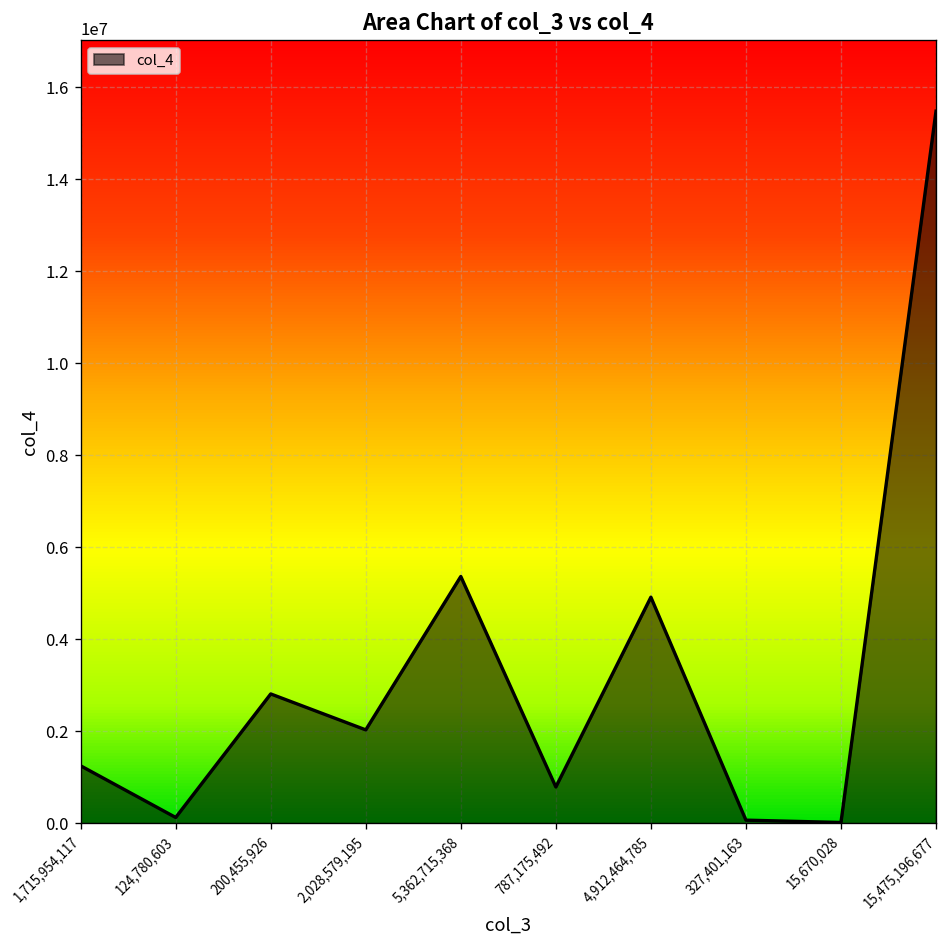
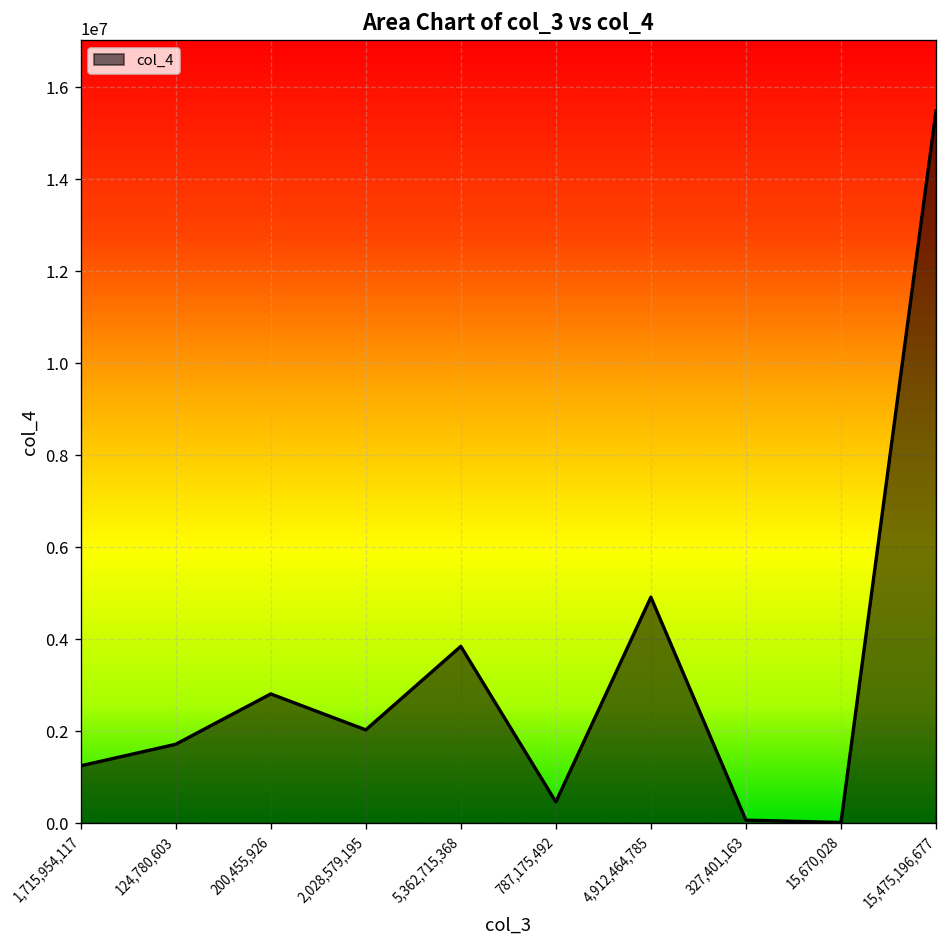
124,780,603: 100000 -> 1700000
5,362,715,368: 5400000 -> 3800000
787,175,492: 800000 -> 500000
